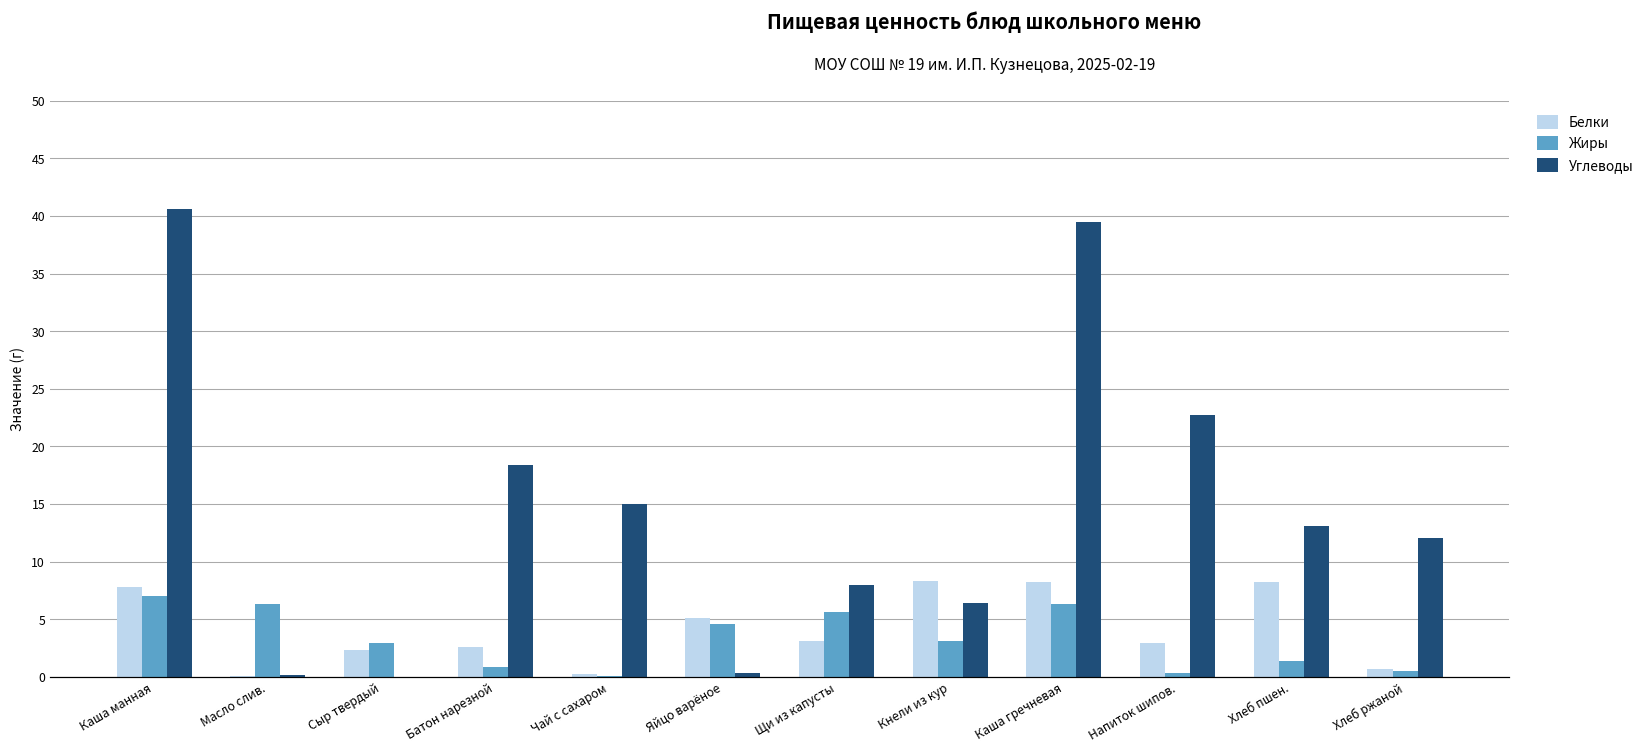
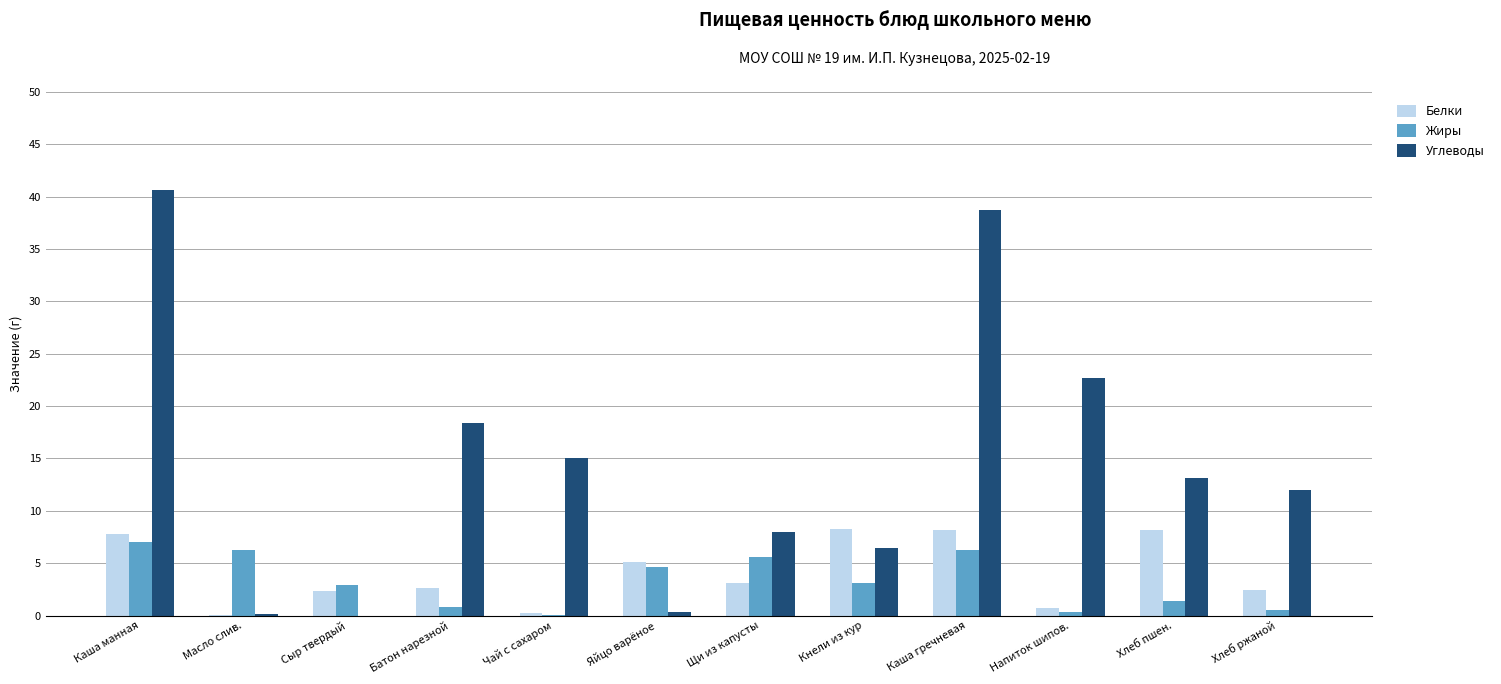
Углеводы, Каша гречневая: 39.5 -> 38.7
Белки, Напиток шипов.: 2.9 -> 0.7
Белки, Хлеб ржаной: 0.7 -> 2.4
